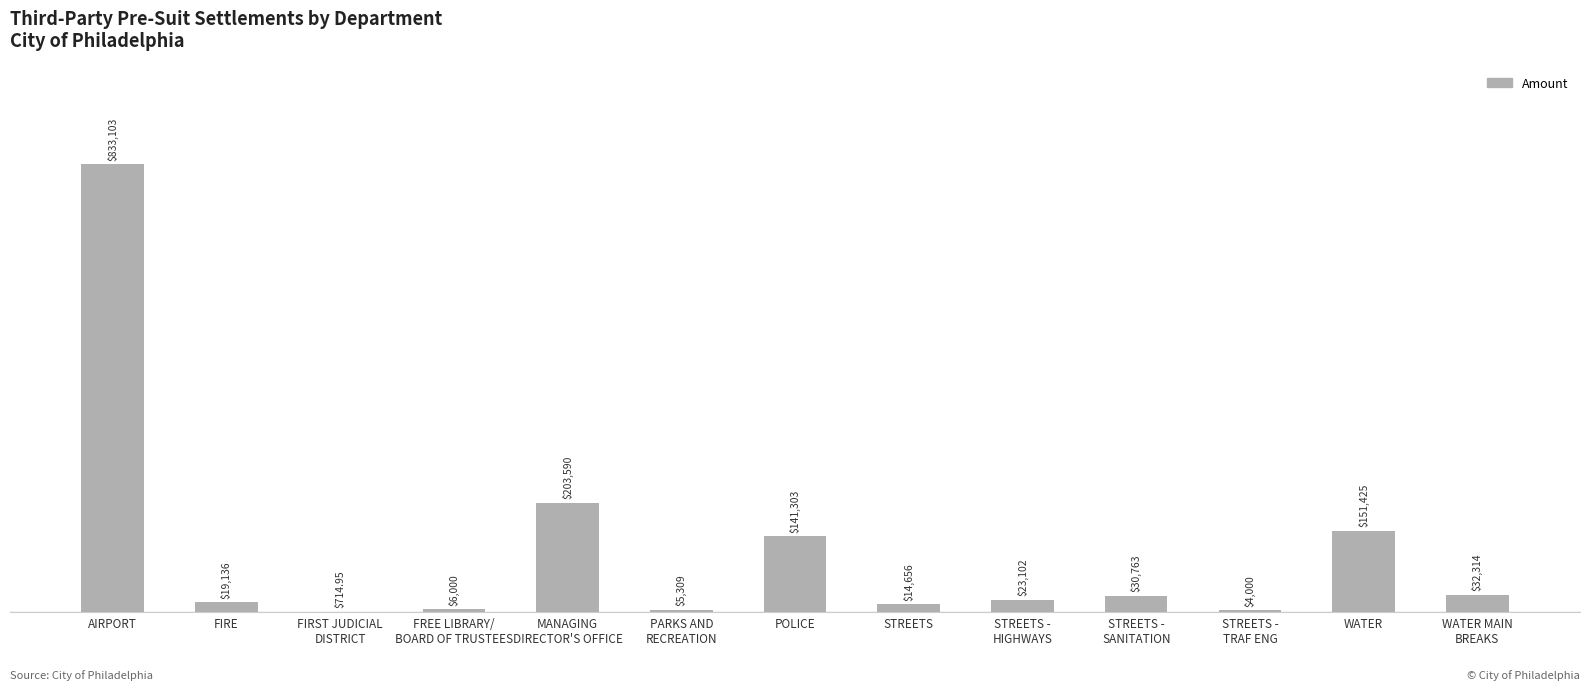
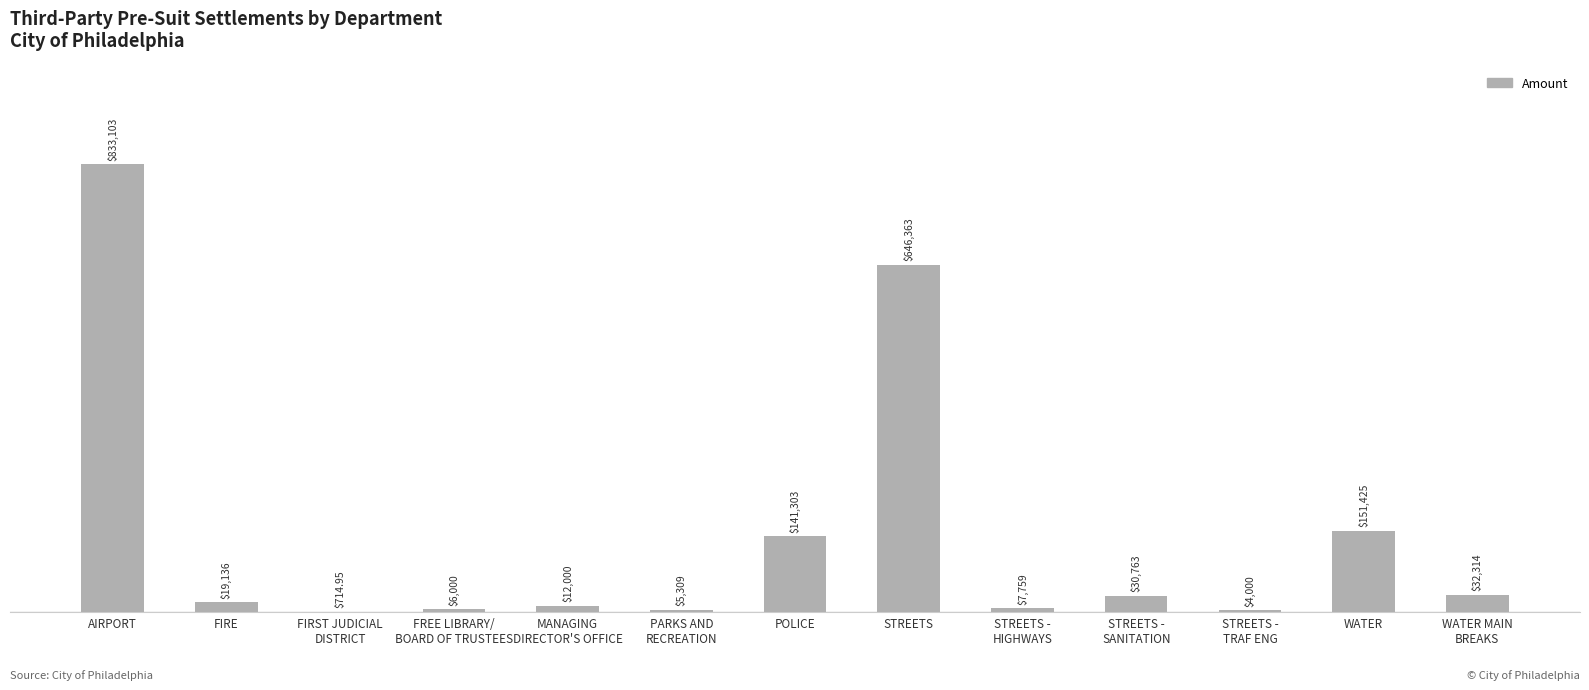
MANAGING DIRECTOR'S OFFICE: $203,590 -> $12,000
STREETS: $14,656 -> $646,363
STREETS - HIGHWAYS: $23,102 -> $7,759
